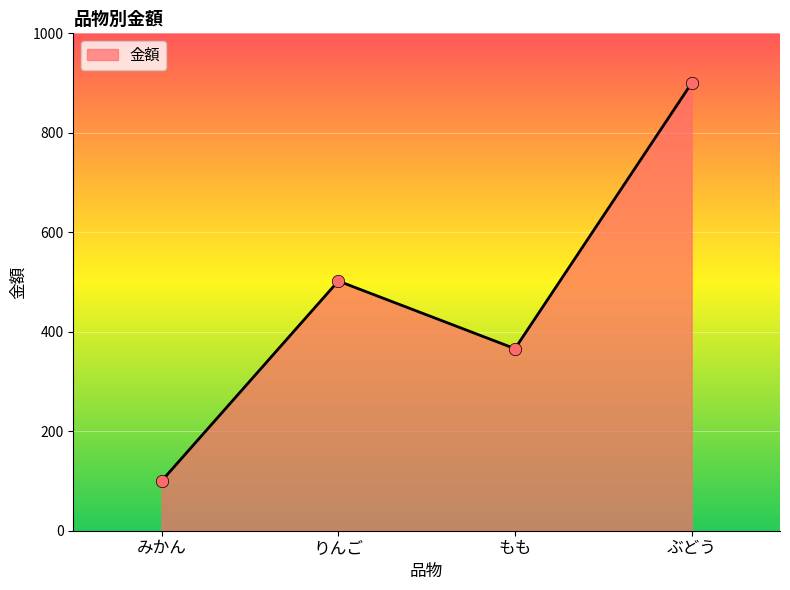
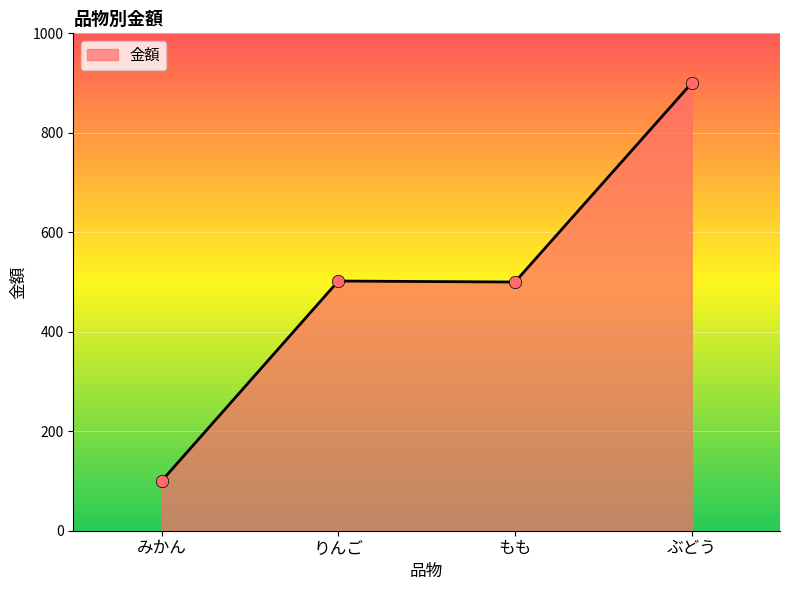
もも: 370 -> 500
